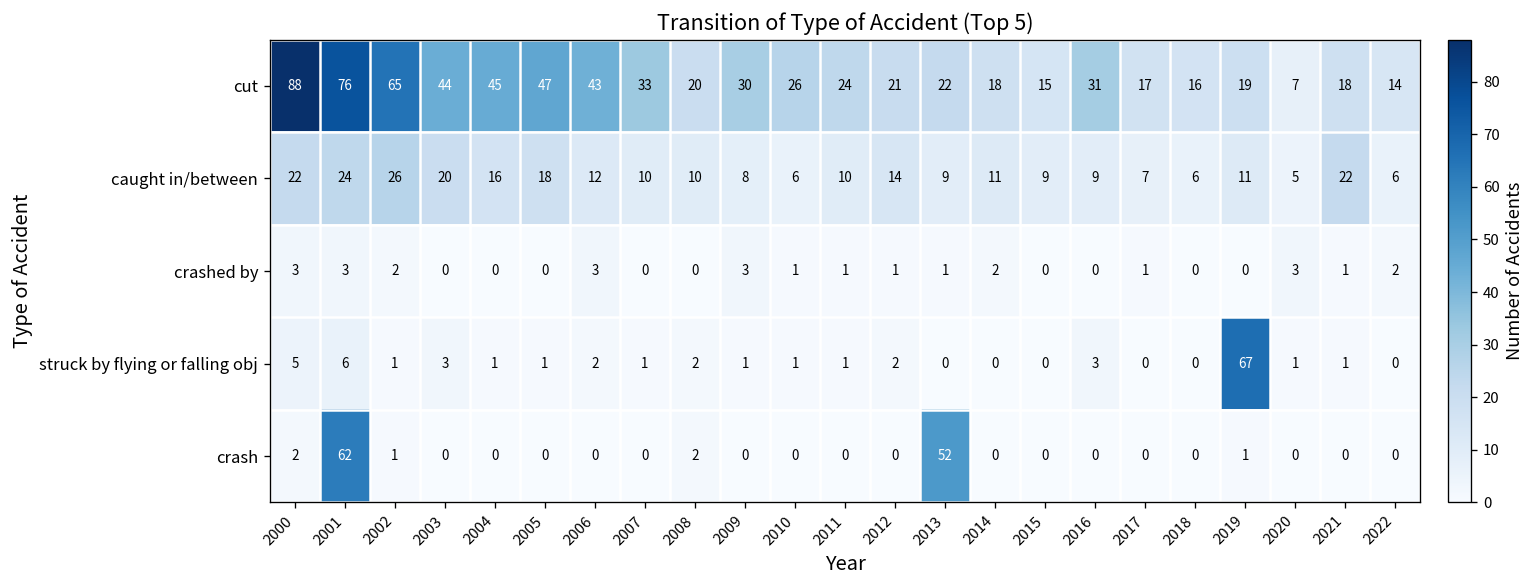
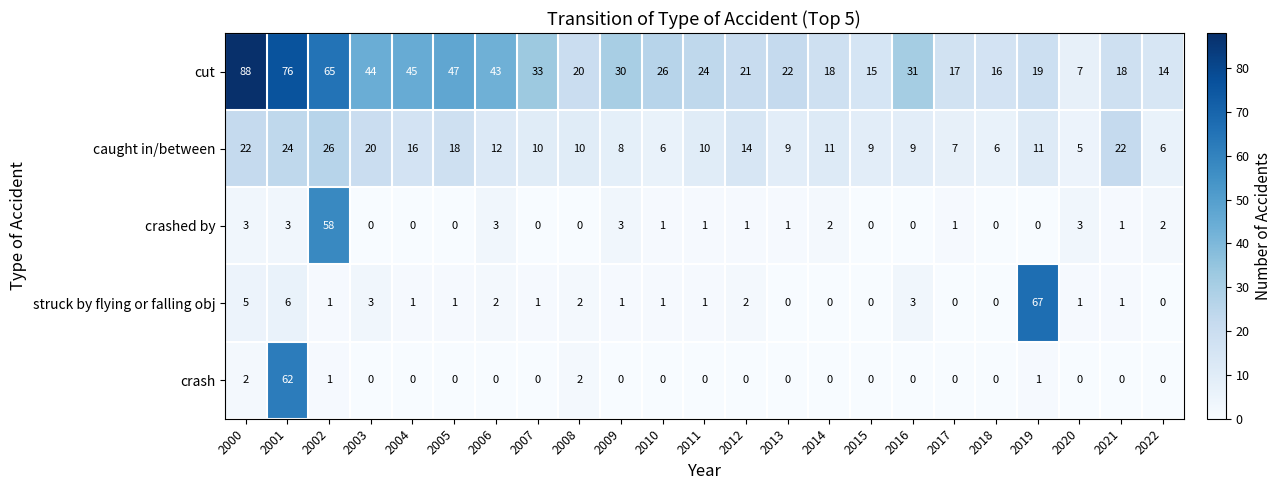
crashed by, 2002: 2 -> 58
crash, 2013: 52 -> 0
